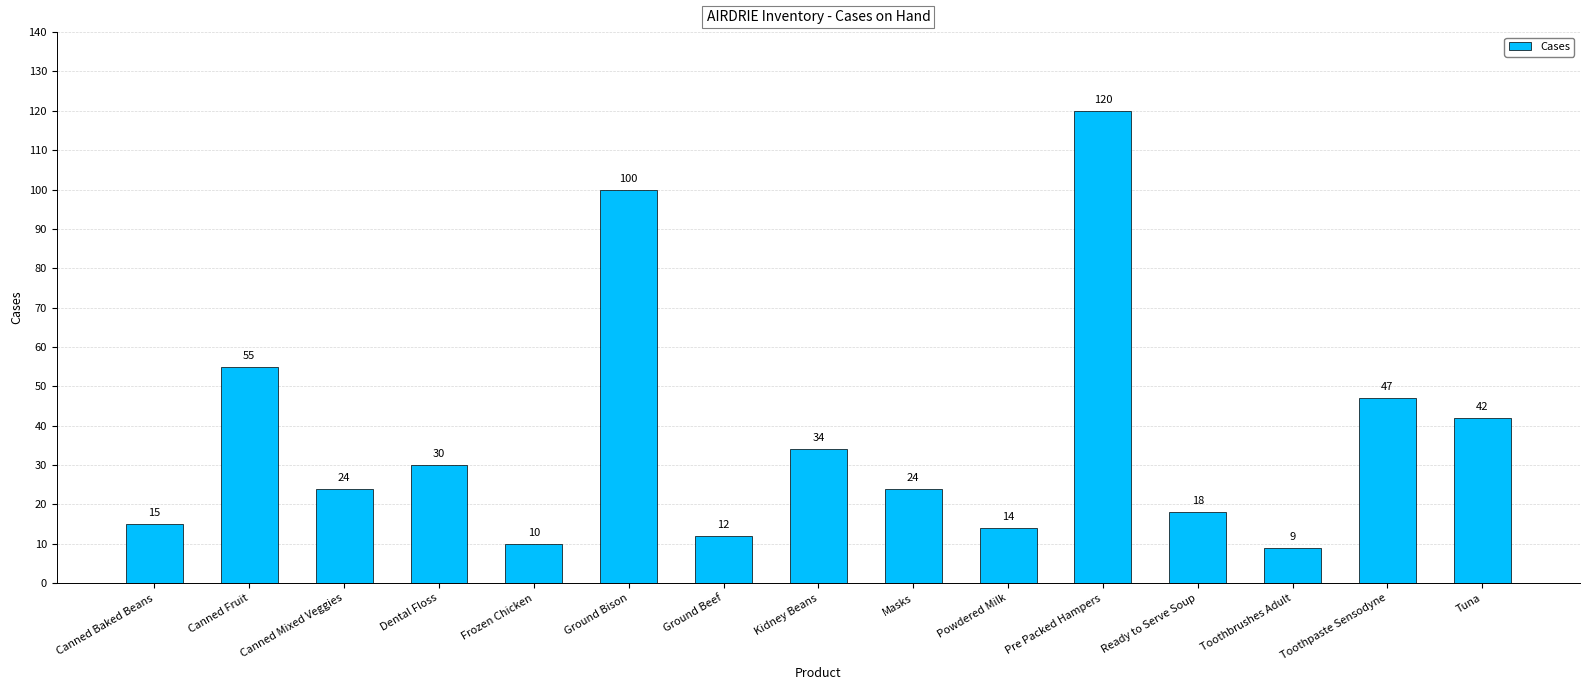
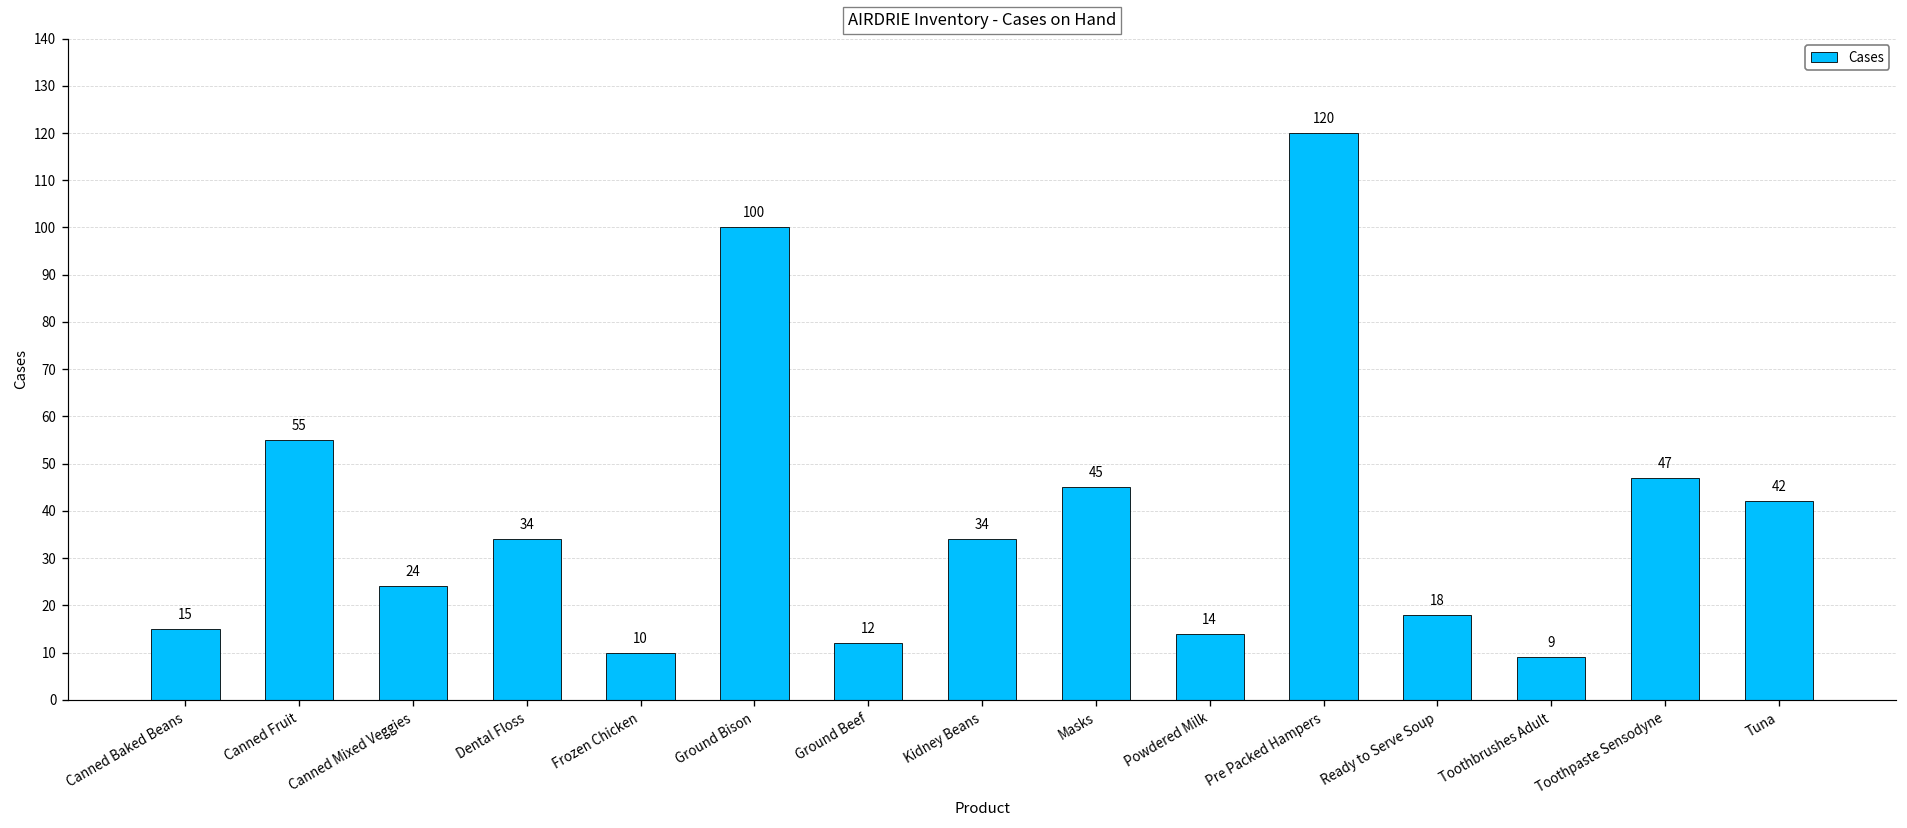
Dental Floss: 30 -> 34
Masks: 24 -> 45
